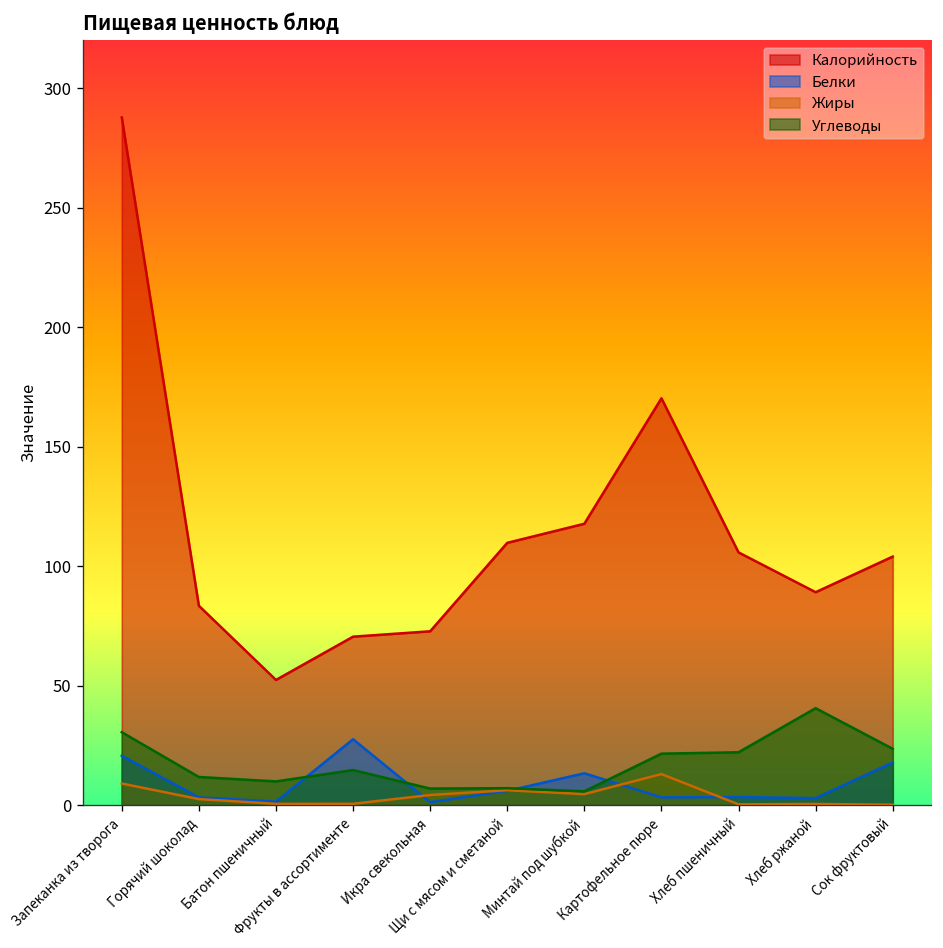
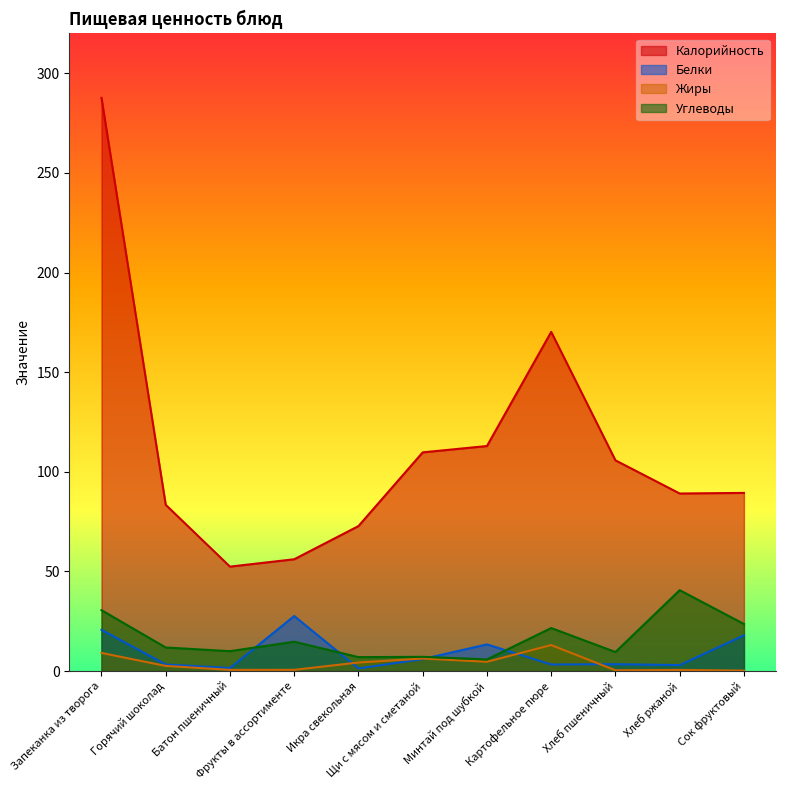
Калорийность, Фрукты в ассортименте: 71 -> 56
Калорийность, Минтай под шубкой: 118 -> 113
Углеводы, Хлеб пшеничный: 22 -> 10
Калорийность, Сок фруктовый: 104 -> 89
